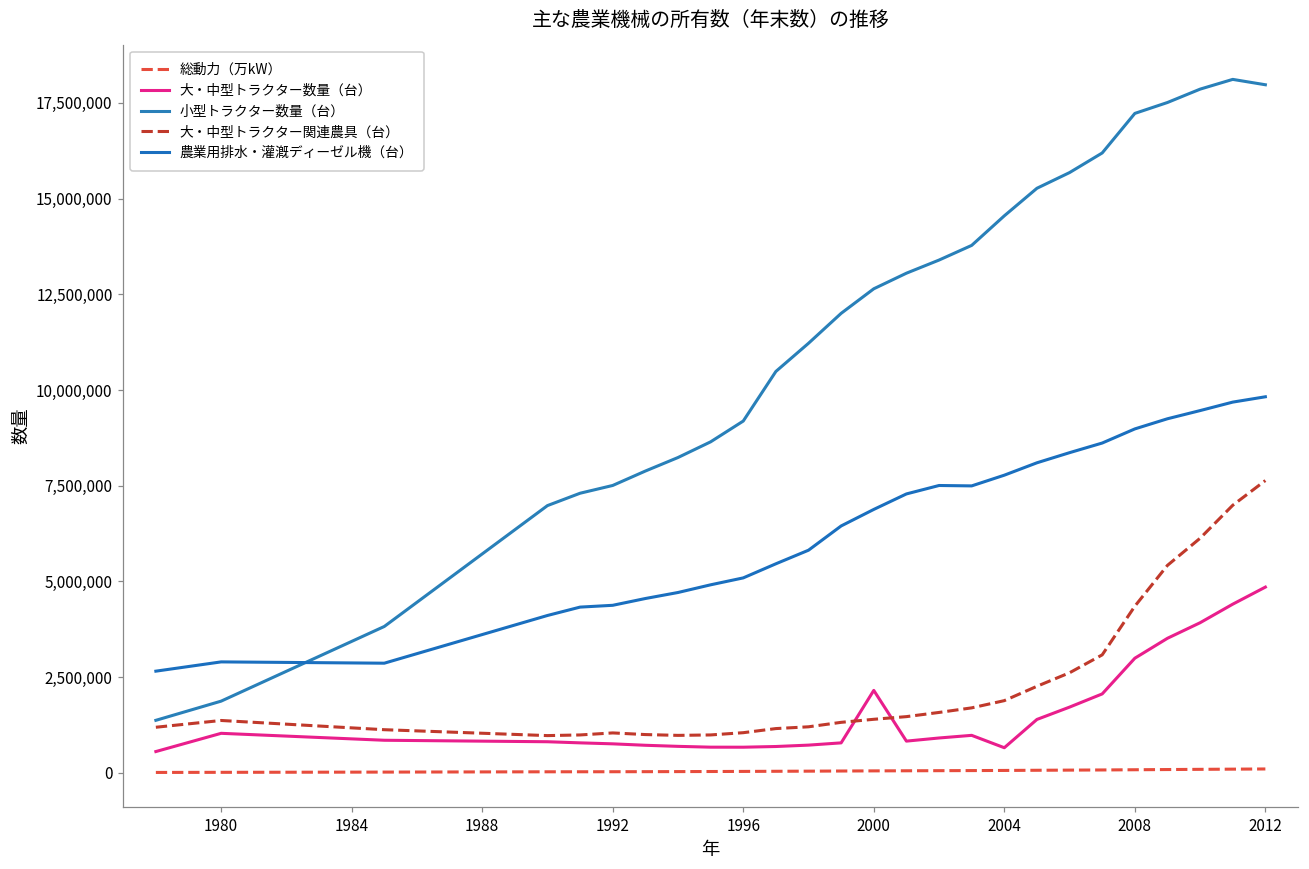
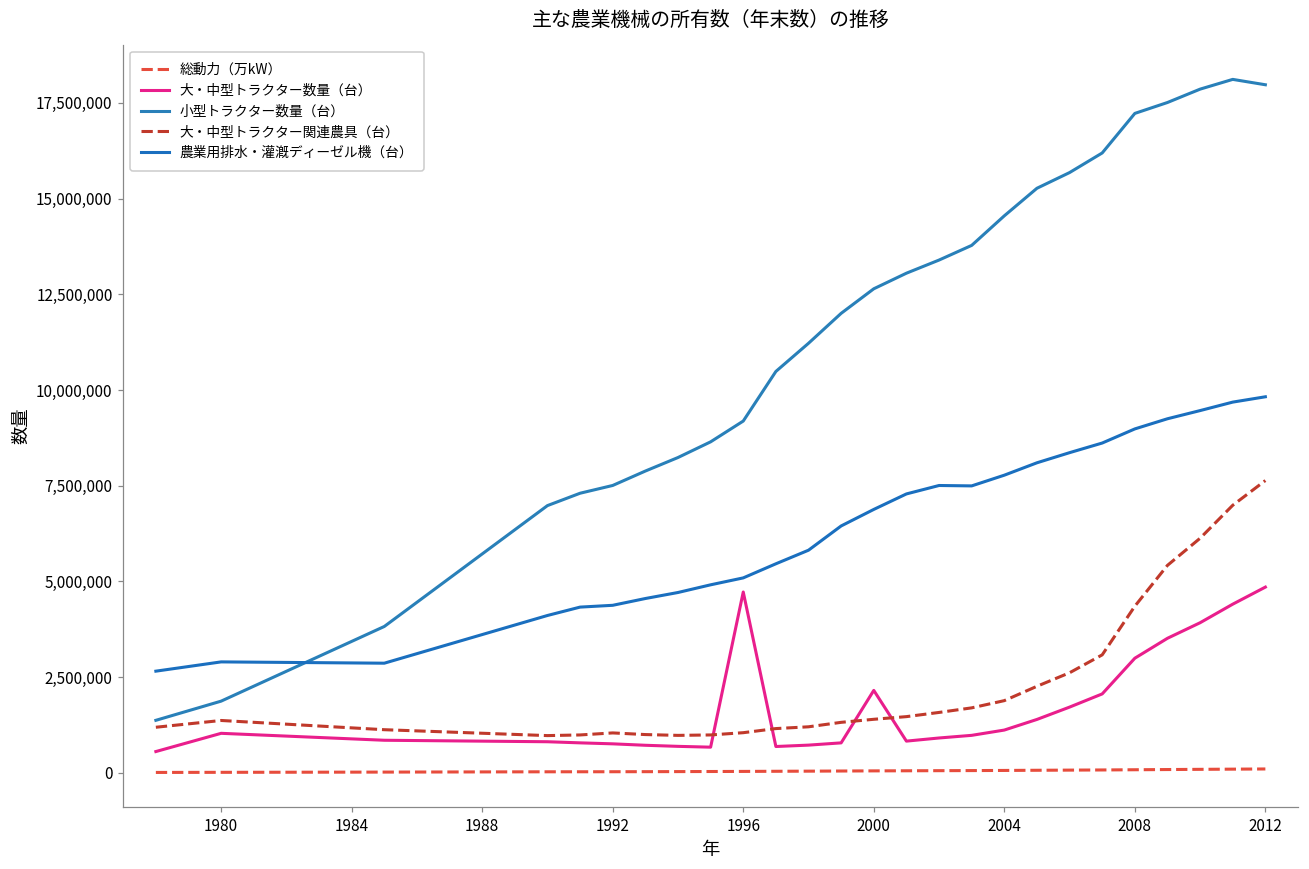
大・中型トラクター数量（台）, 1996: 700,000 -> 4,700,000
大・中型トラクター数量（台）, 2004: 700,000 -> 1,100,000
